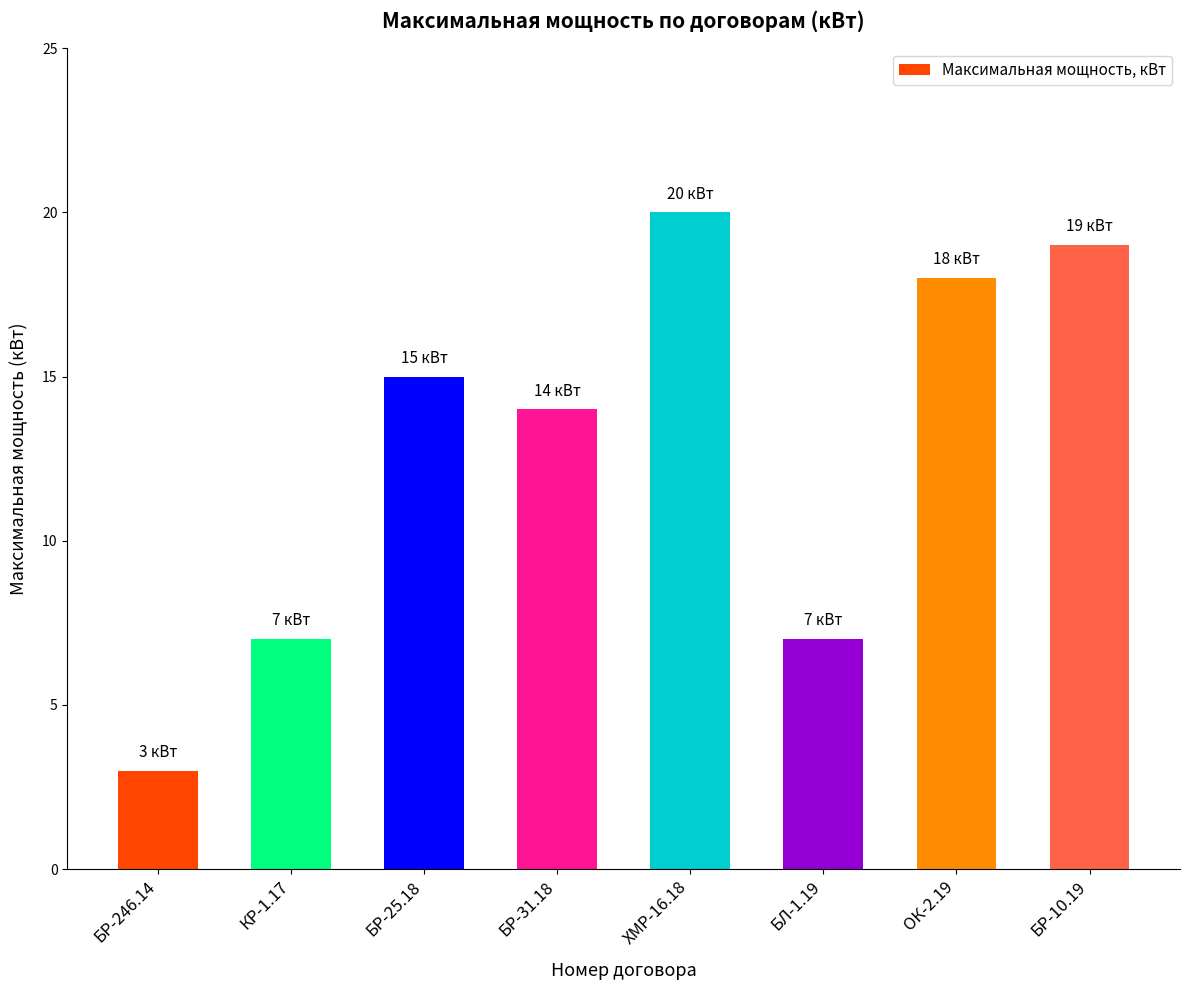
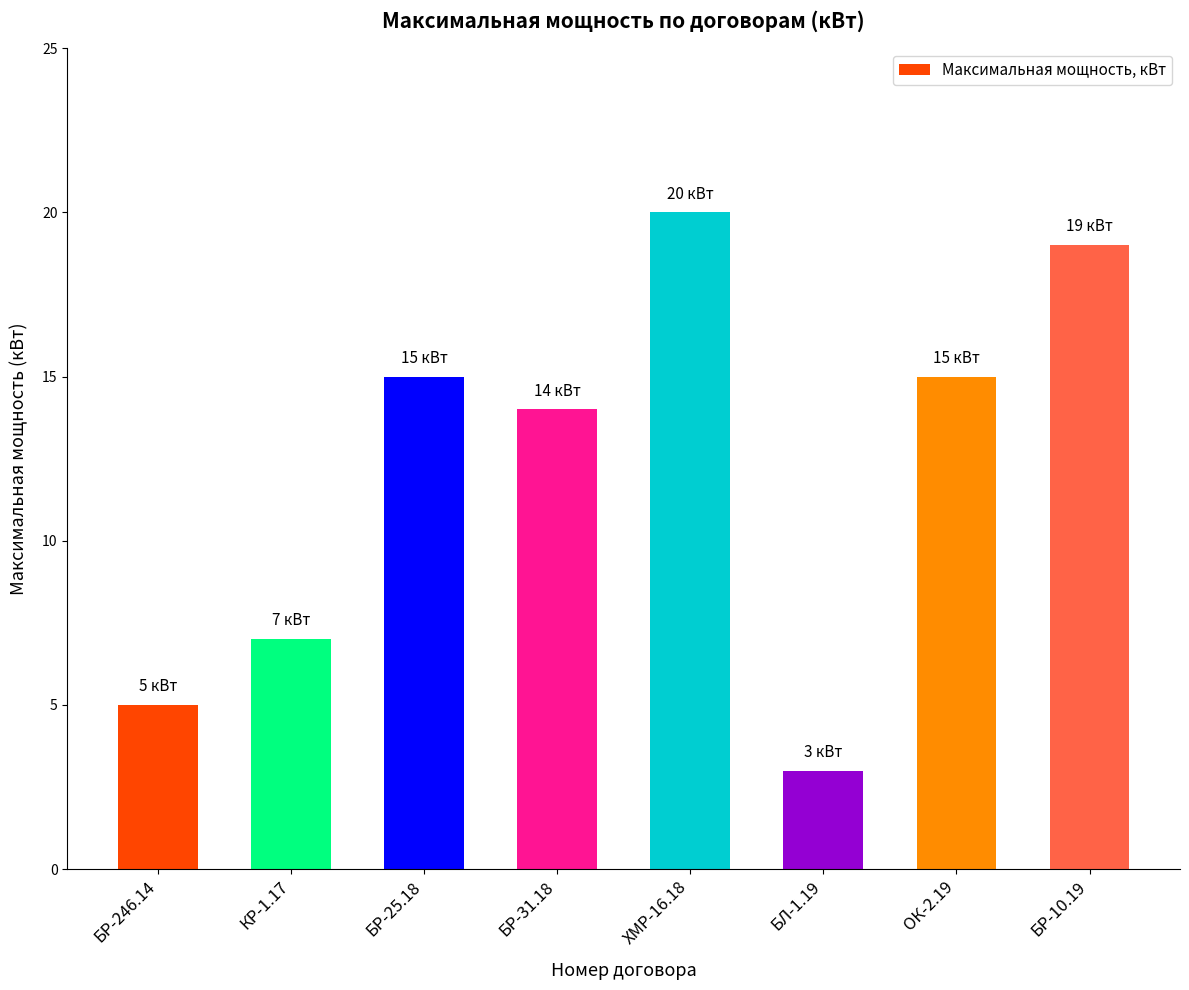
БР-246.14: 3 -> 5
БЛ-1.19: 7 -> 3
ОК-2.19: 18 -> 15
